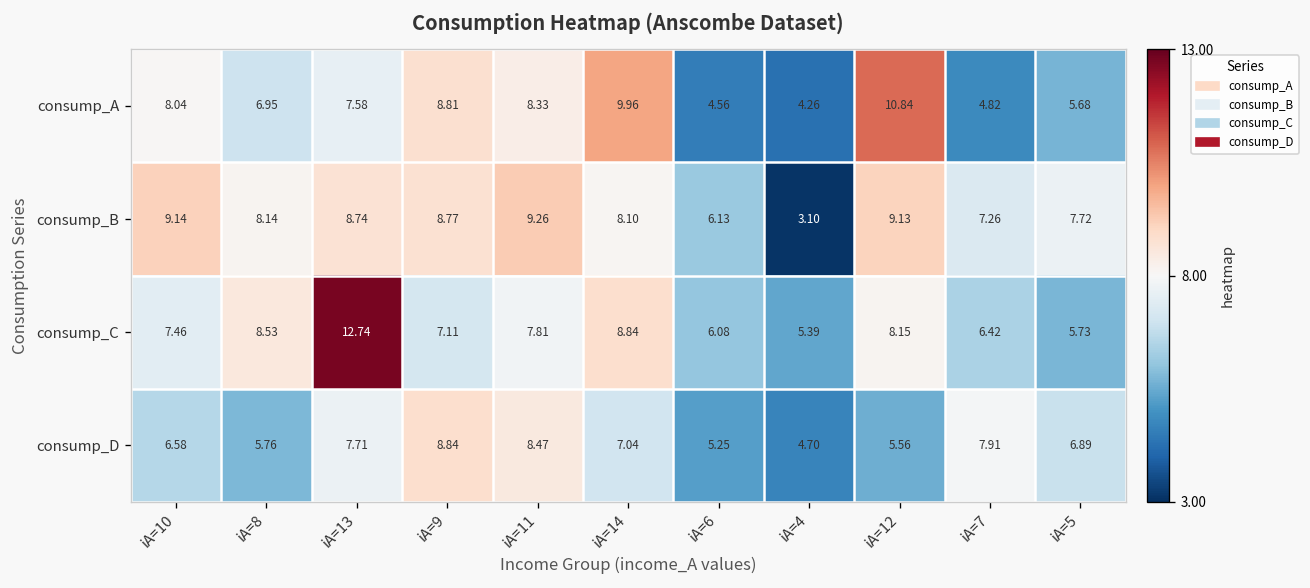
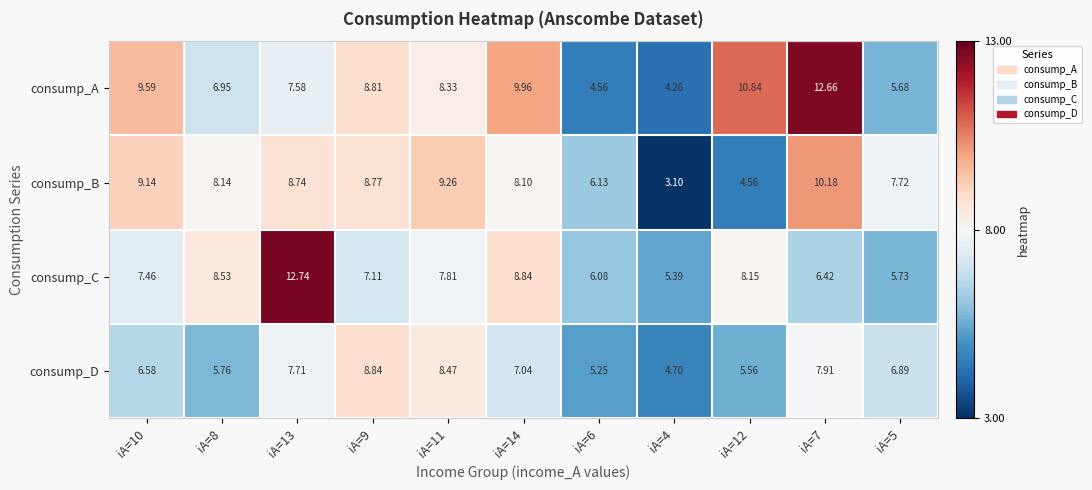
consump_A, iA=10: 8.04 -> 9.59
consump_A, iA=7: 4.82 -> 12.66
consump_B, iA=12: 9.13 -> 4.56
consump_B, iA=7: 7.26 -> 10.18
